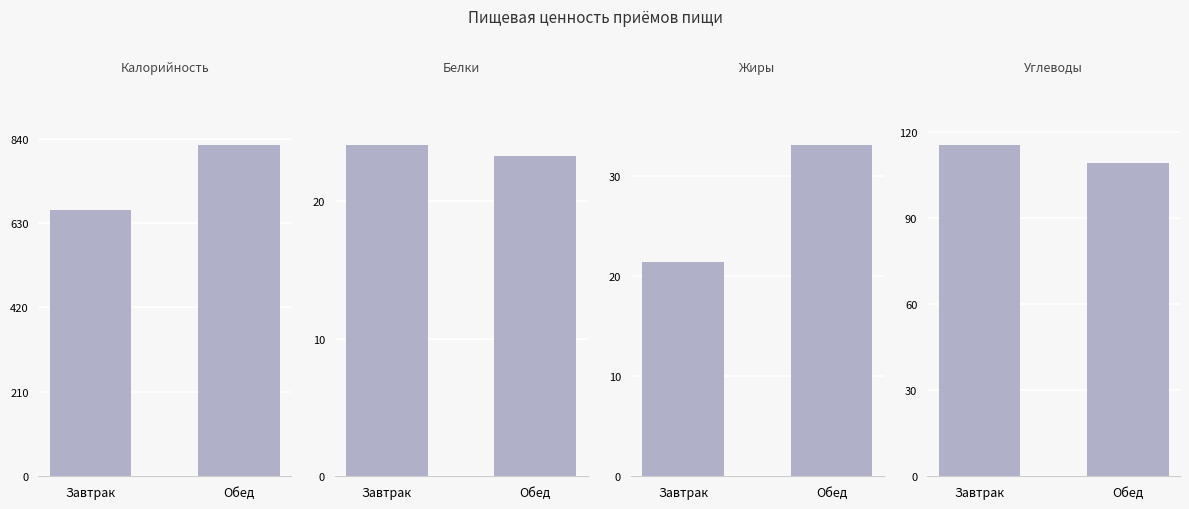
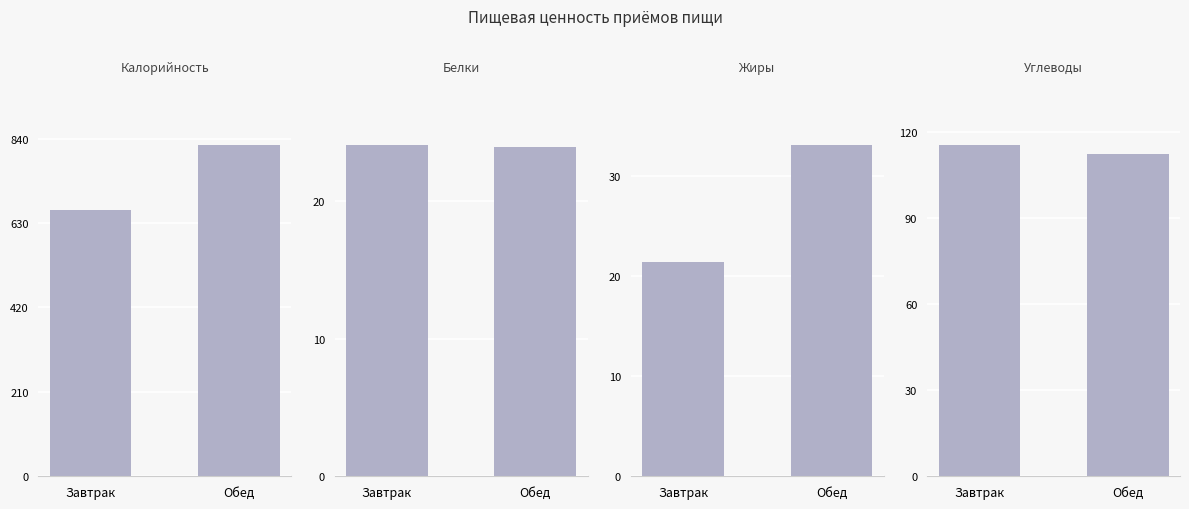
Белки, Обед: 23.3 -> 24.0
Углеводы, Обед: 109 -> 112
